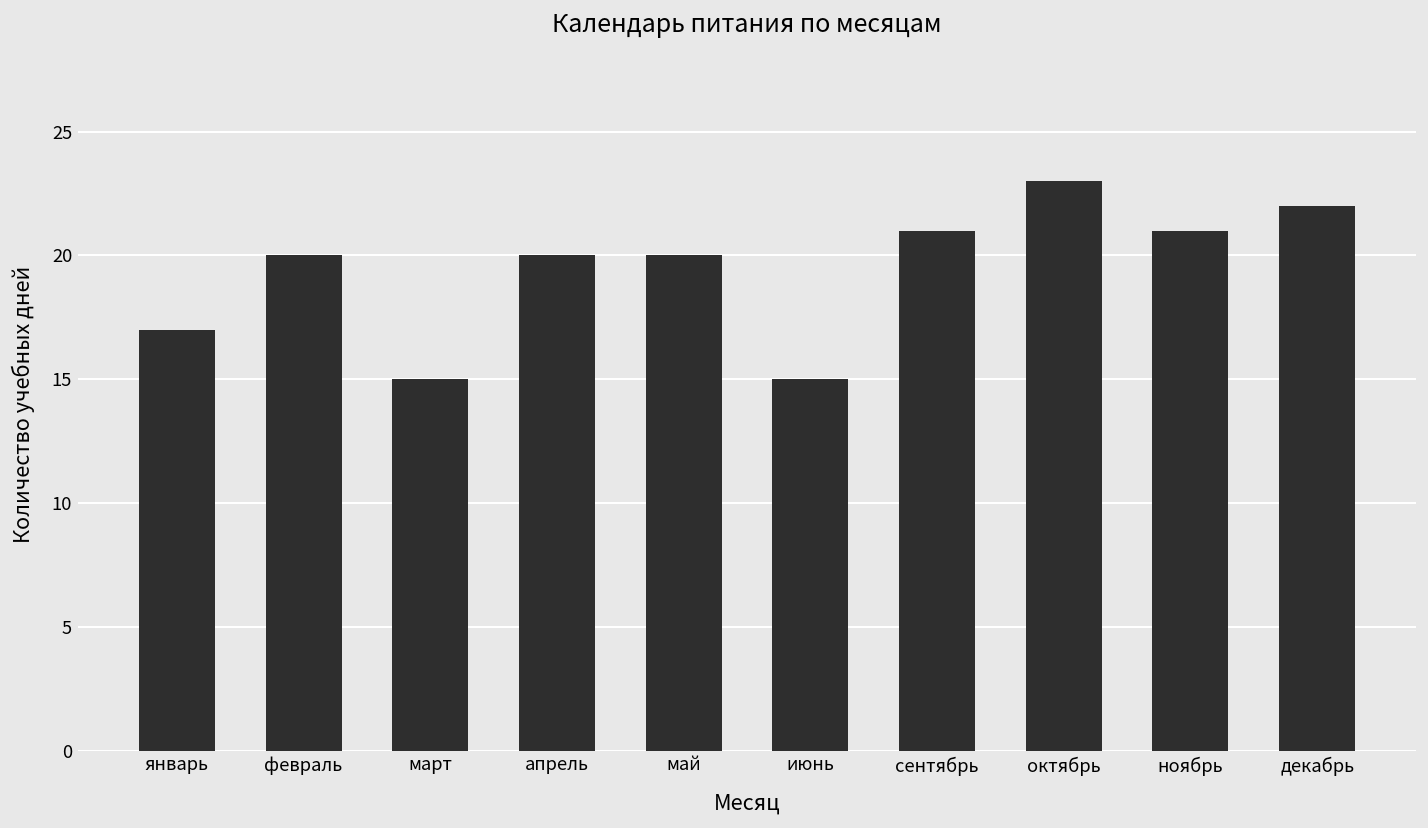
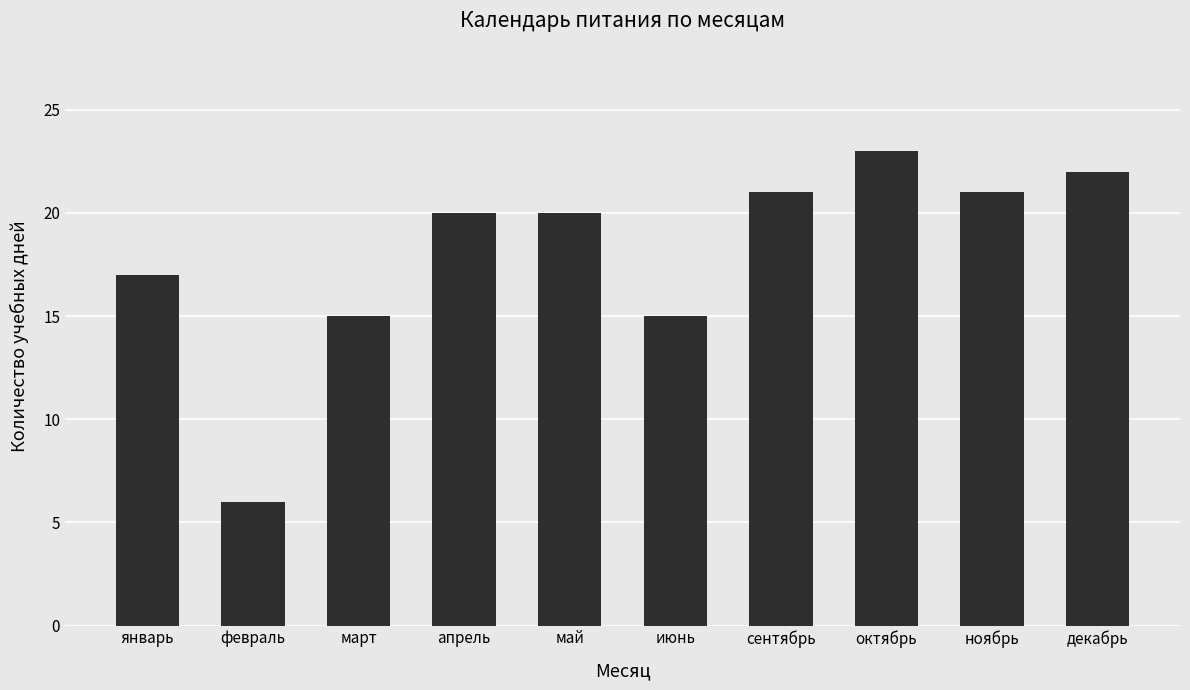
февраль: 20 -> 6
